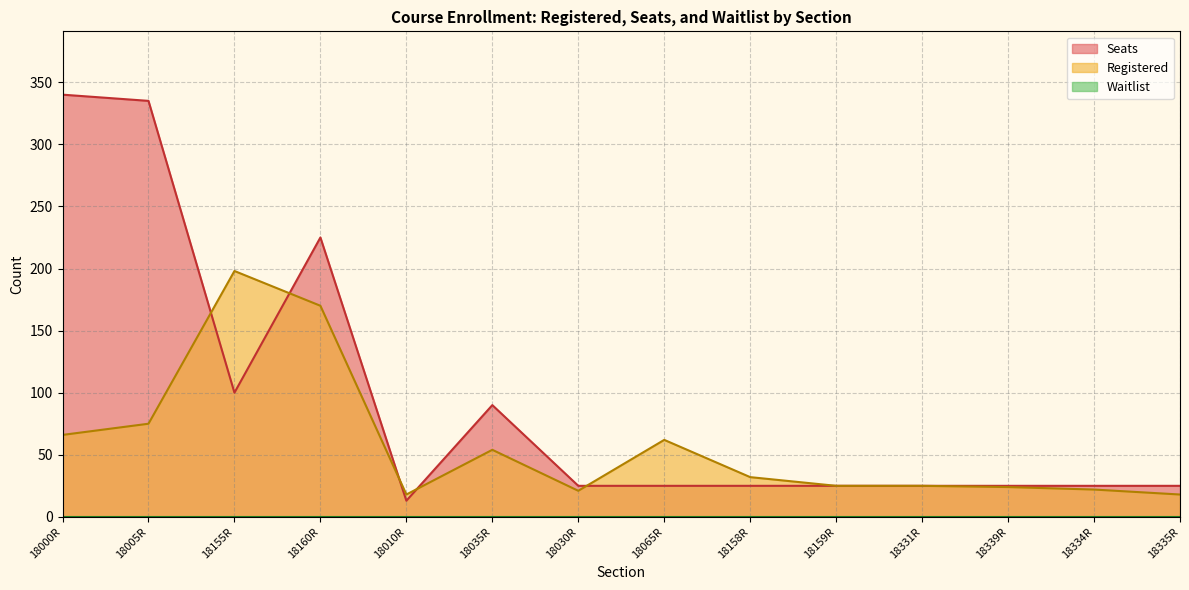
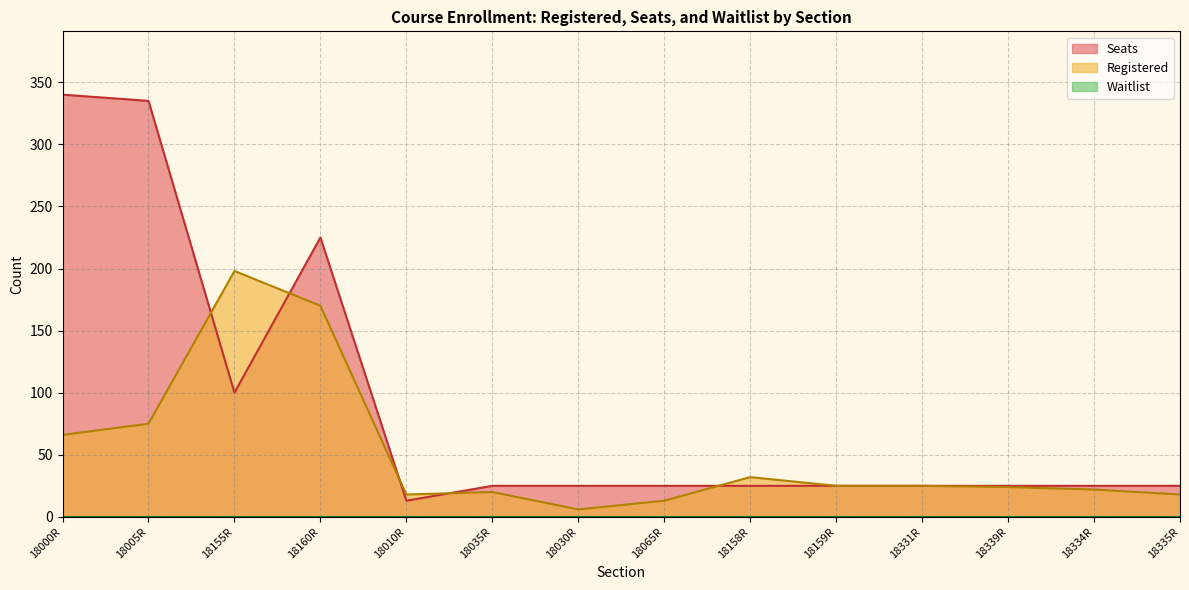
Seats, 18035R: 90 -> 25
Registered, 18035R: 54 -> 20
Registered, 18030R: 21 -> 6
Registered, 18065R: 62 -> 13
